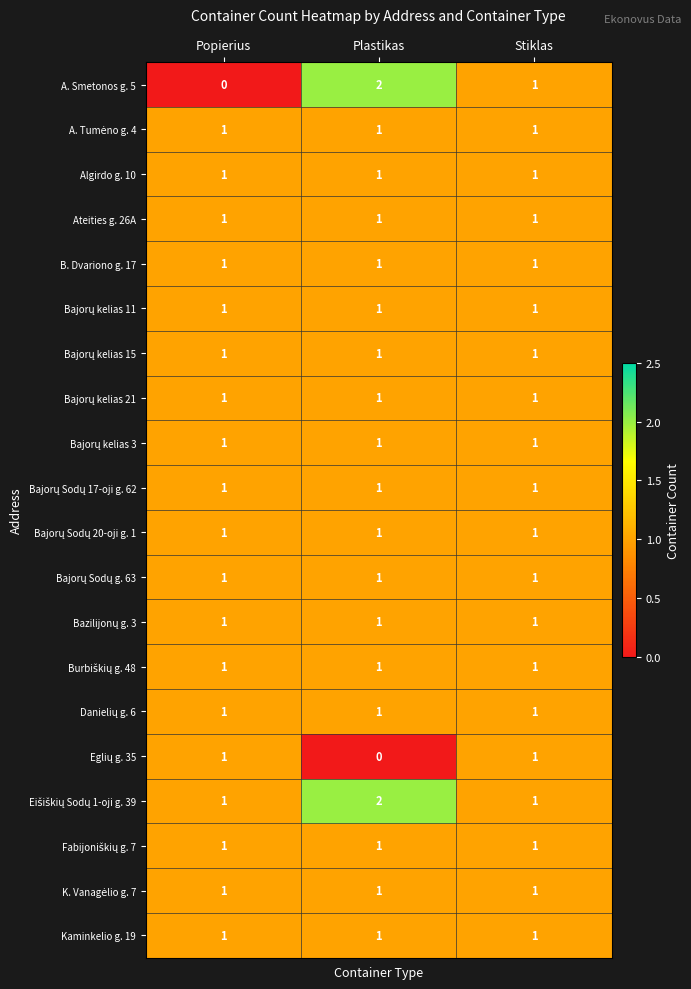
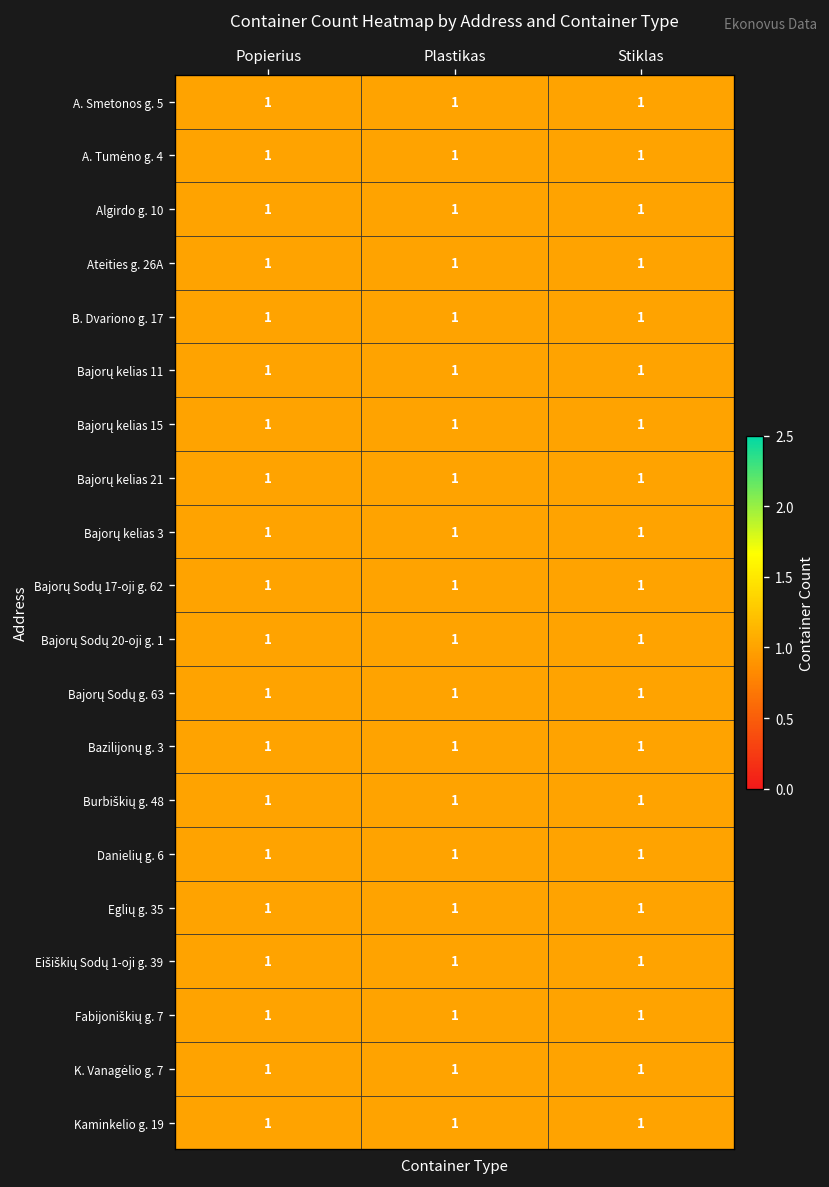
A. Smetonos g. 5, Popierius: 0 -> 1
A. Smetonos g. 5, Plastikas: 2 -> 1
Eglių g. 35, Plastikas: 0 -> 1
Eišiškių Sodų 1-oji g. 39, Plastikas: 2 -> 1
